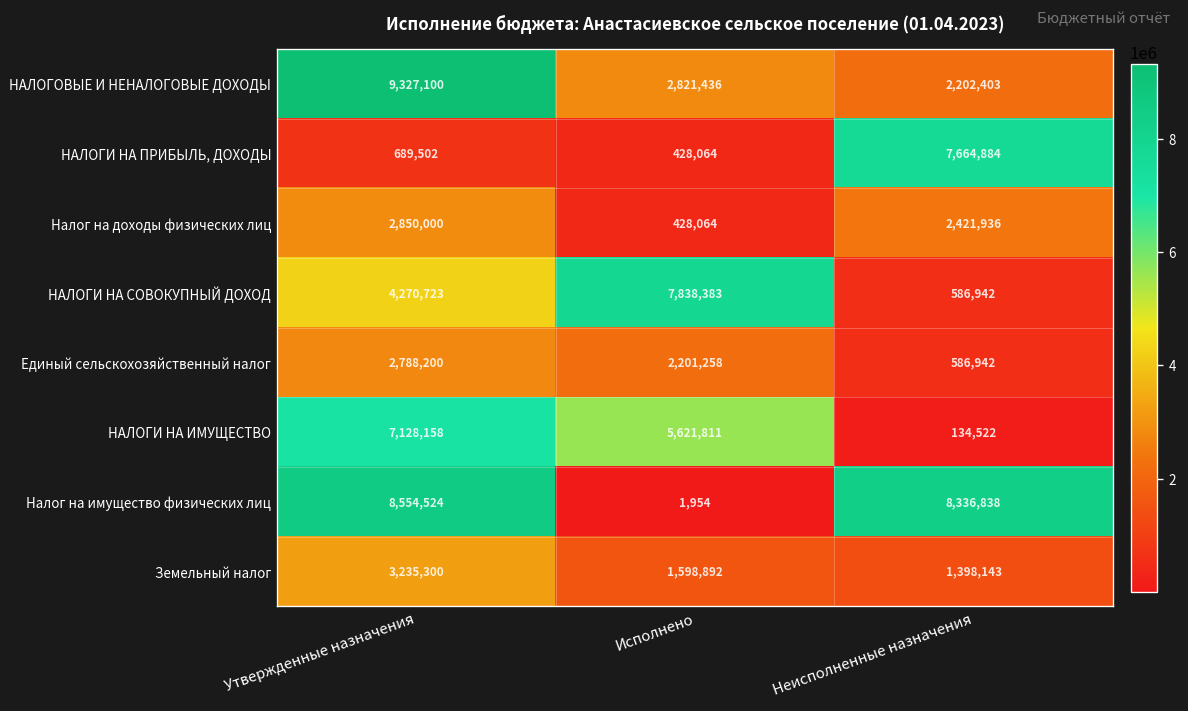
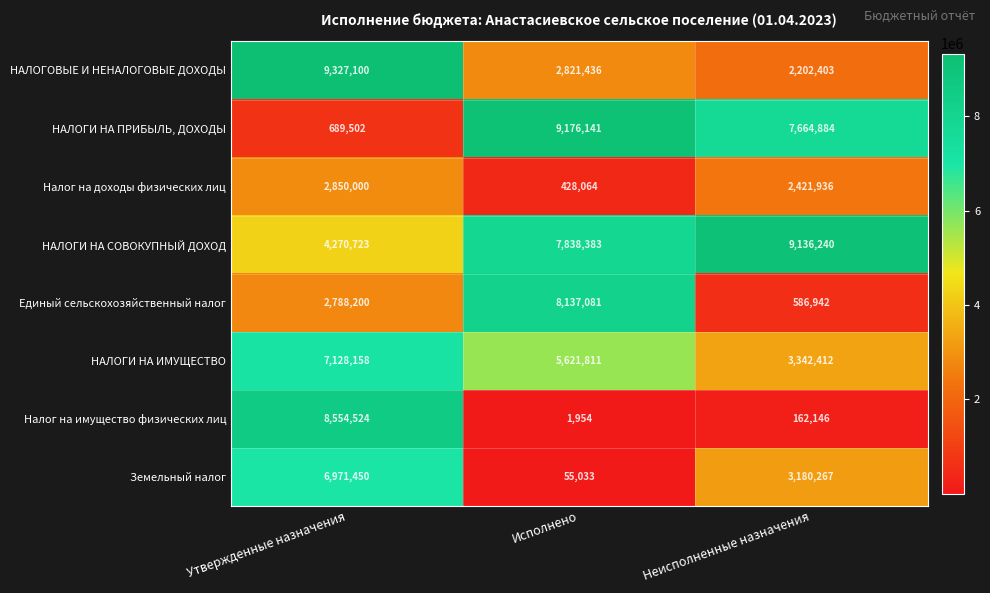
НАЛОГИ НА ПРИБЫЛЬ, ДОХОДЫ, Исполнено: 428,064 -> 9,176,141
НАЛОГИ НА СОВОКУПНЫЙ ДОХОД, Неисполненные назначения: 586,942 -> 9,136,240
Единый сельскохозяйственный налог, Исполнено: 2,201,258 -> 8,137,081
НАЛОГИ НА ИМУЩЕСТВО, Неисполненные назначения: 134,522 -> 3,342,412
Налог на имущество физических лиц, Неисполненные назначения: 8,336,838 -> 162,146
Земельный налог, Утвержденные назначения: 3,235,300 -> 6,971,450
Земельный налог, Исполнено: 1,598,892 -> 55,033
Земельный налог, Неисполненные назначения: 1,398,143 -> 3,180,267
